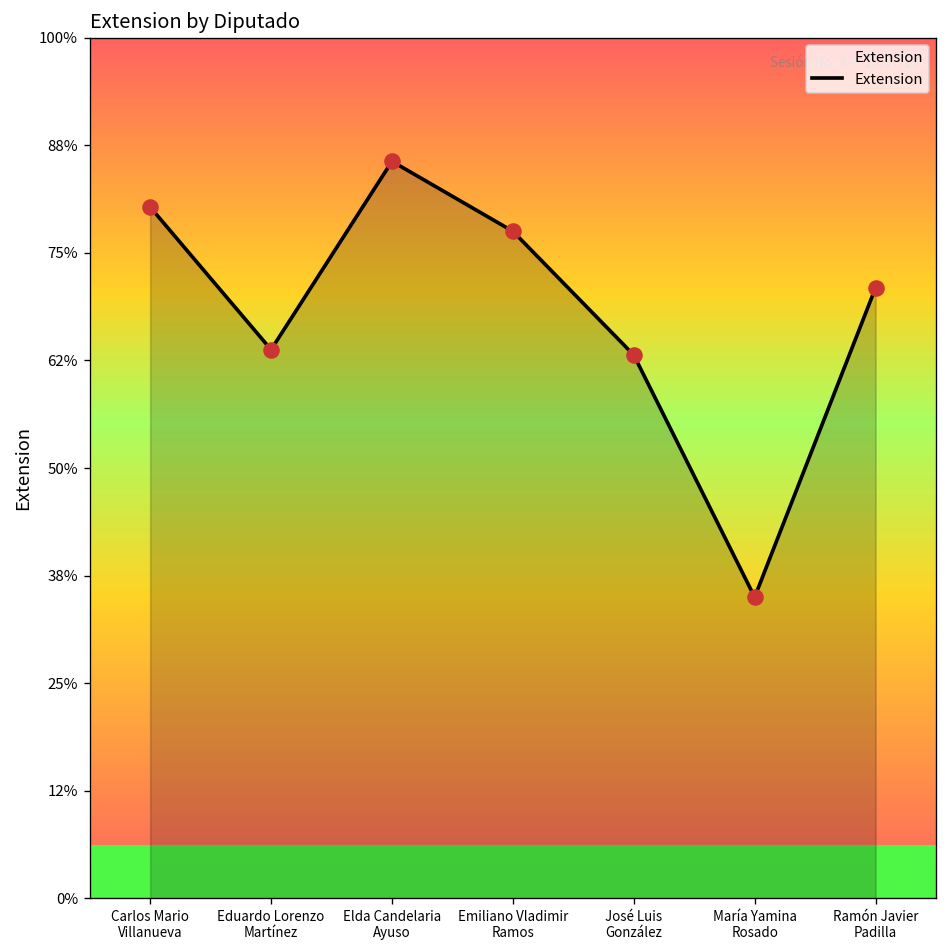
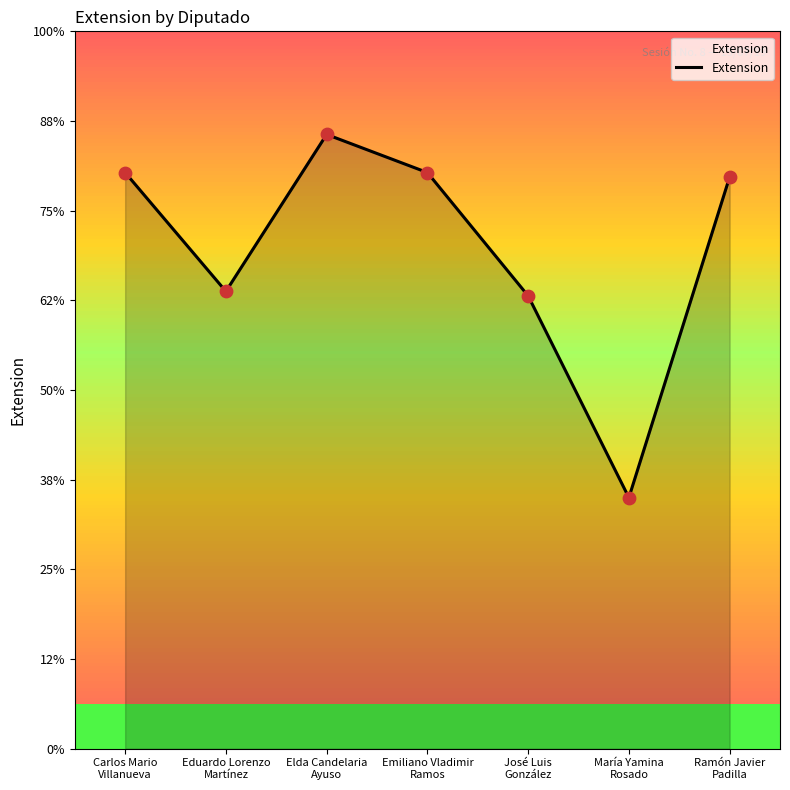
Emiliano Vladimir Ramos: 78% -> 80%
Ramón Javier Padilla: 71% -> 80%
